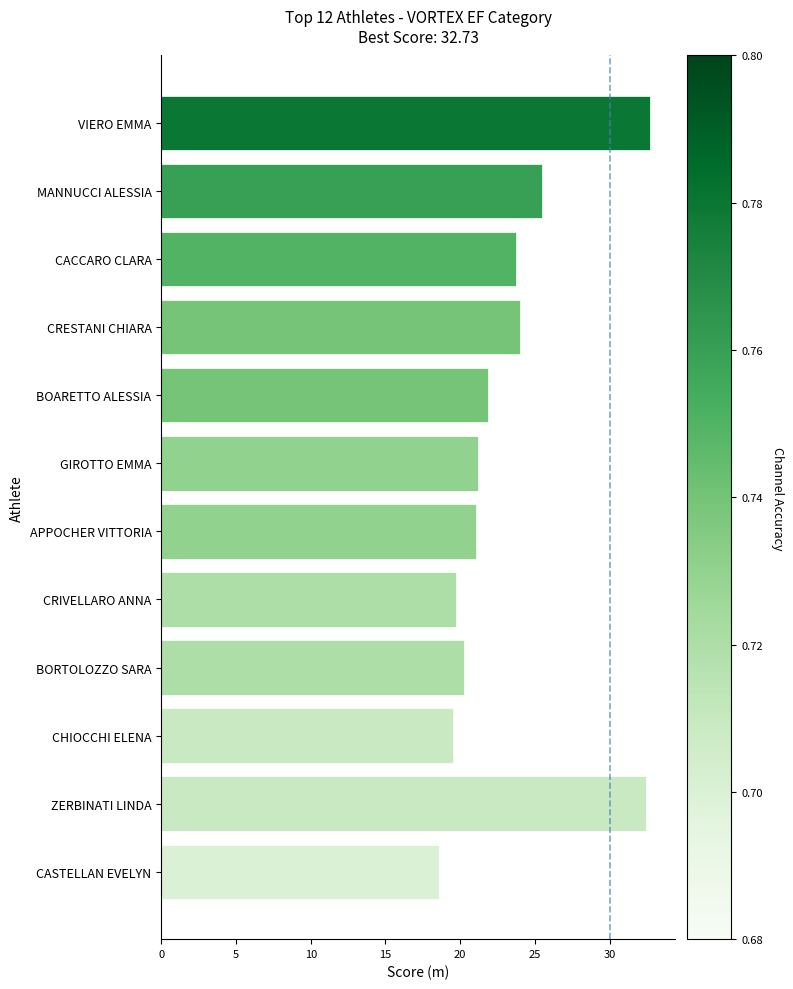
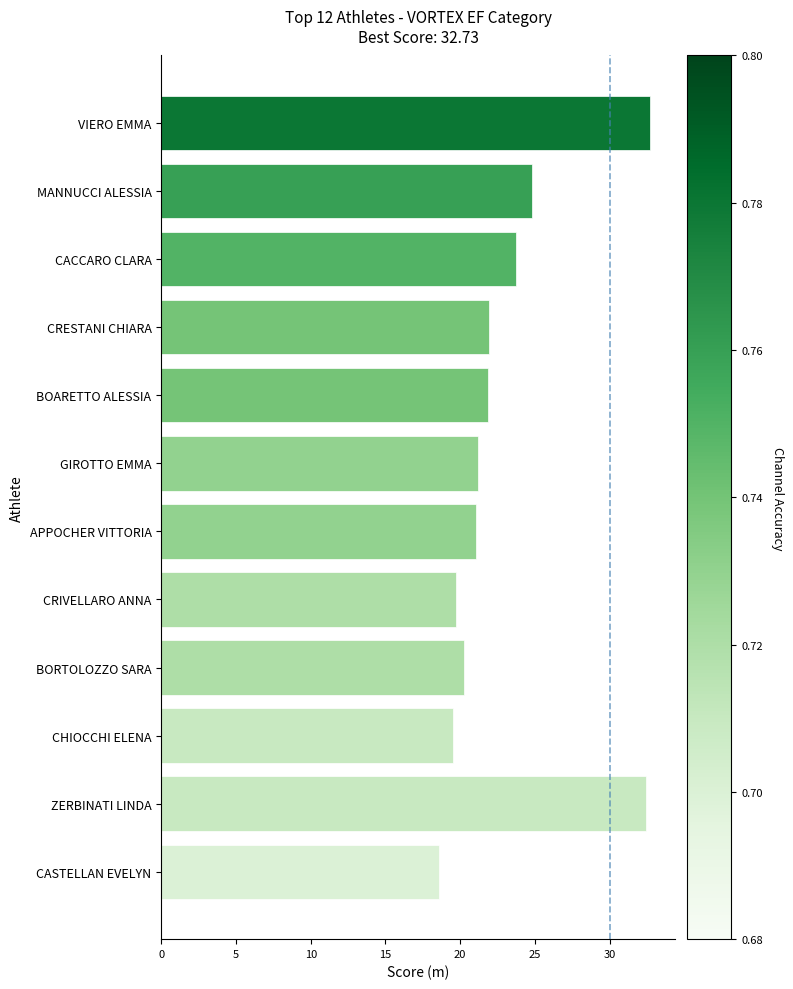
MANNUCCI ALESSIA: 25.5 -> 24.8
CRESTANI CHIARA: 24.0 -> 21.9
